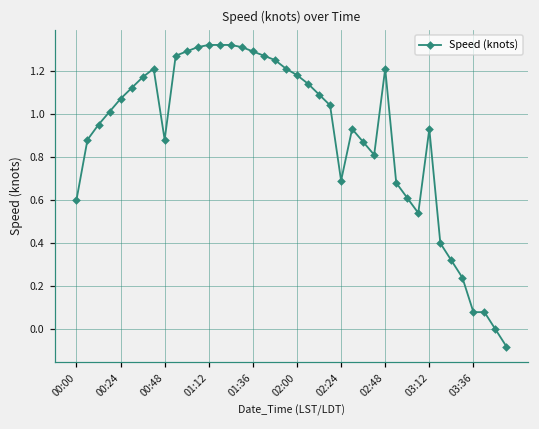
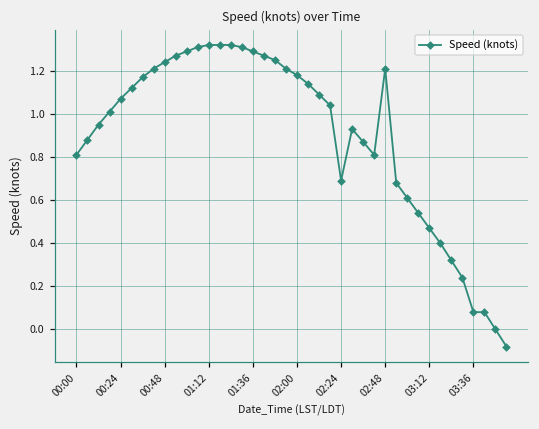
00:00: 0.60 -> 0.81
00:48: 0.88 -> 1.24
03:12: 0.93 -> 0.47
